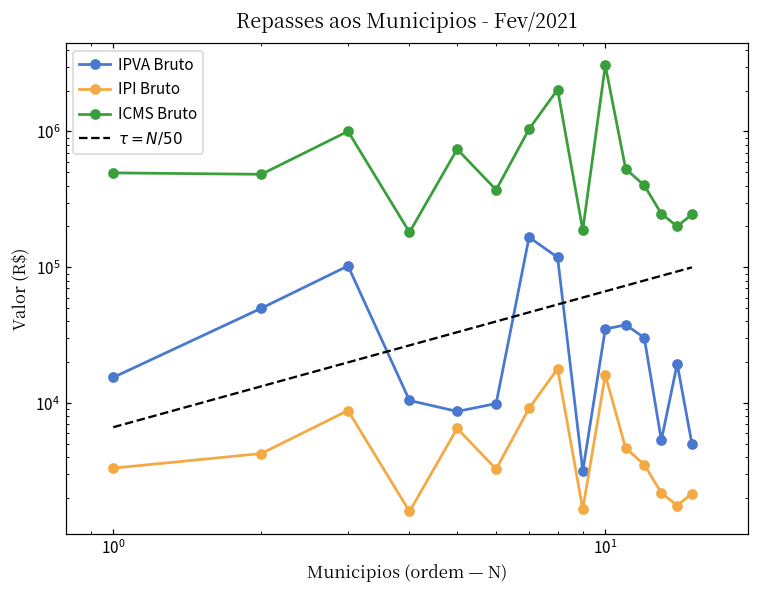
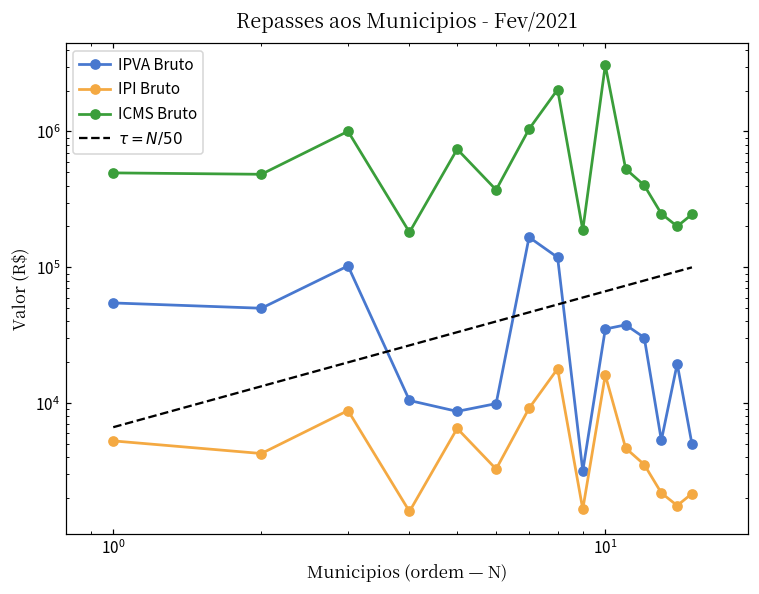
IPVA Bruto, 10^0: 15000 -> 50000
IPI Bruto, 10^0: 3300 -> 5300
